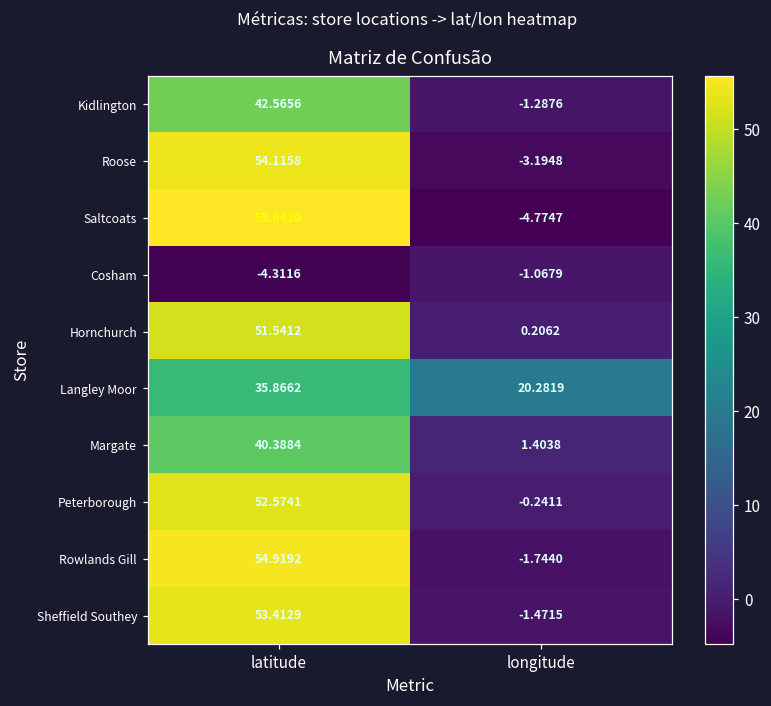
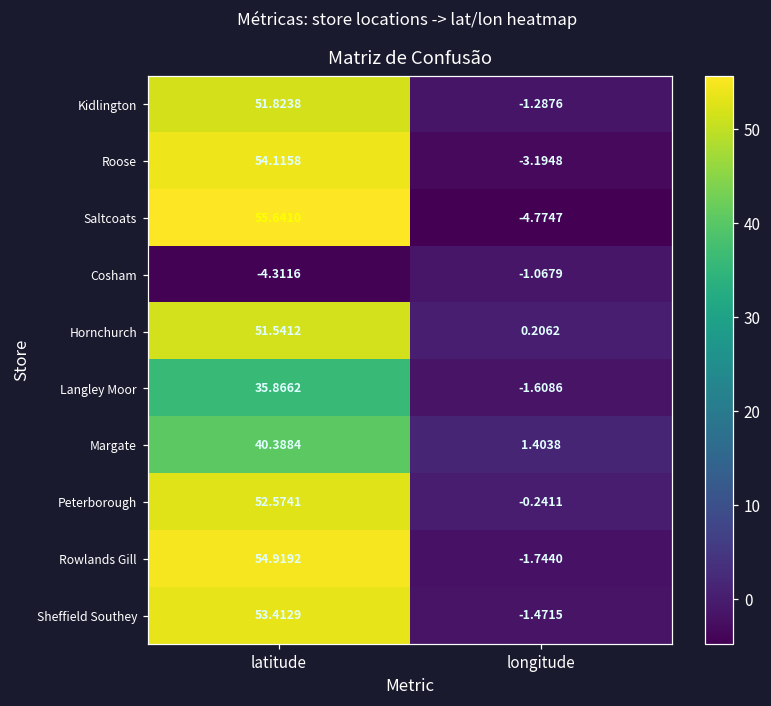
Kidlington, latitude: 42.5656 -> 51.8238
Langley Moor, longitude: 20.2819 -> -1.6086
